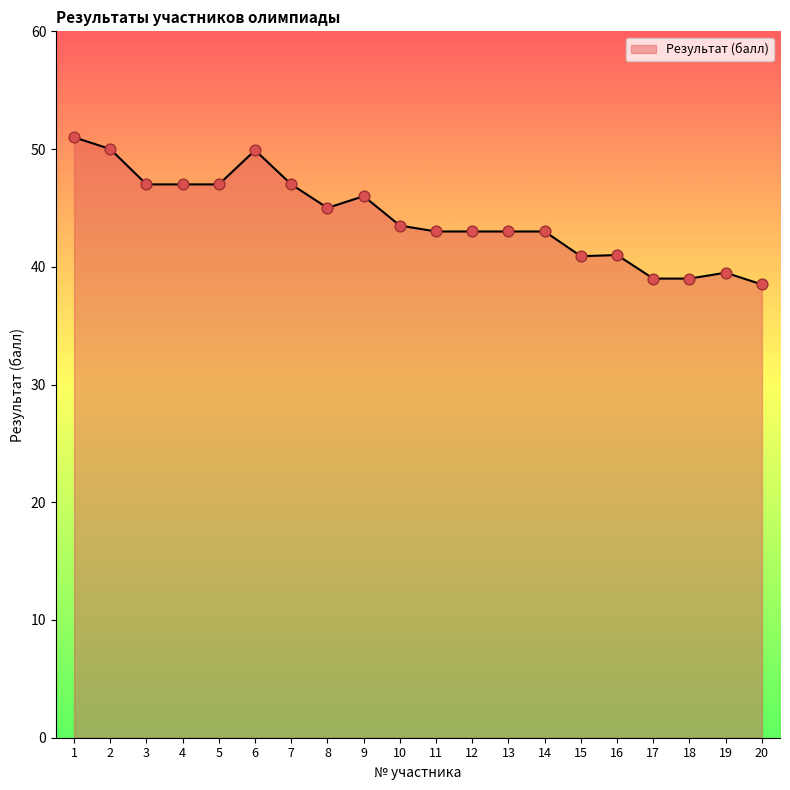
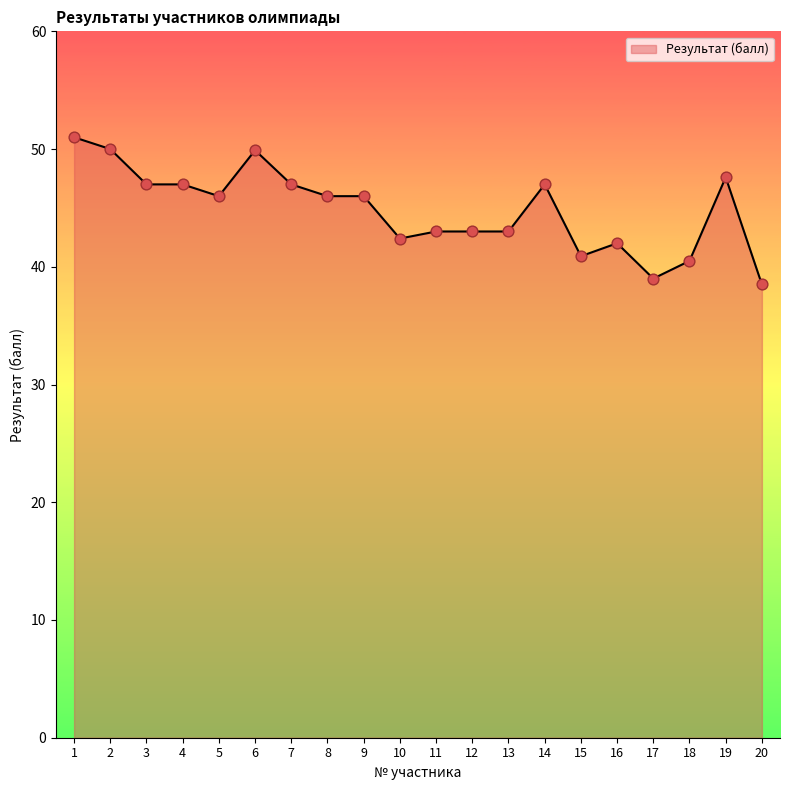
5: 47 -> 46
8: 45 -> 46
10: 43.5 -> 42.4
14: 43 -> 47
16: 41 -> 42
18: 39.0 -> 40.5
19: 39.5 -> 47.6
